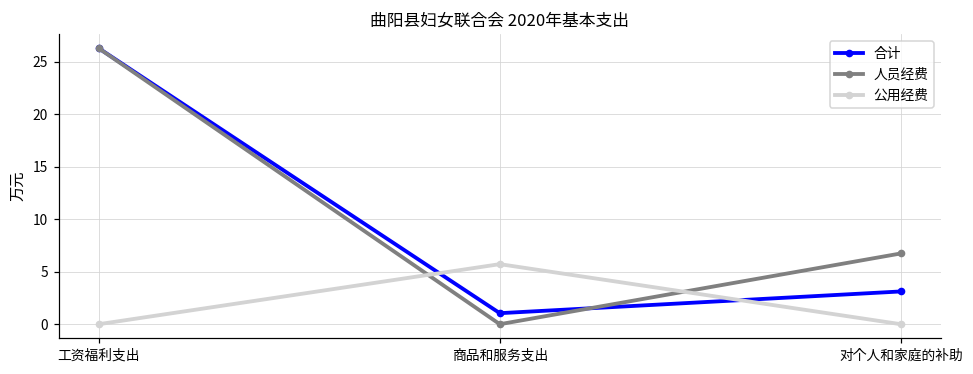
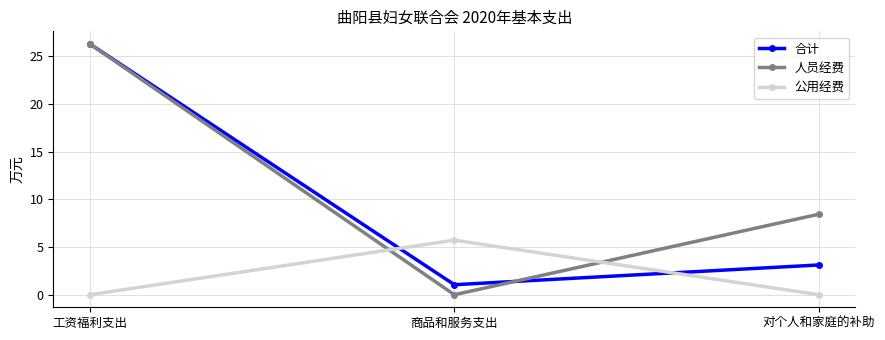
人员经费, 对个人和家庭的补助: 7 -> 8
